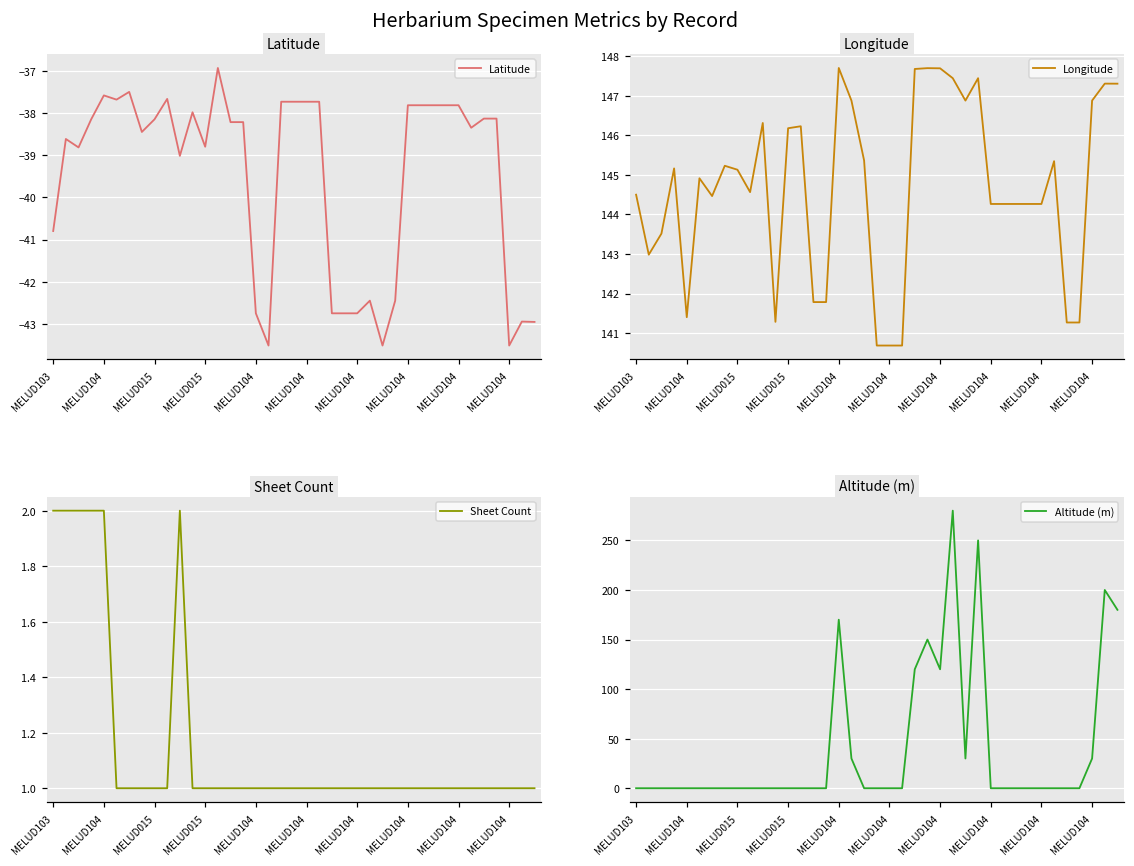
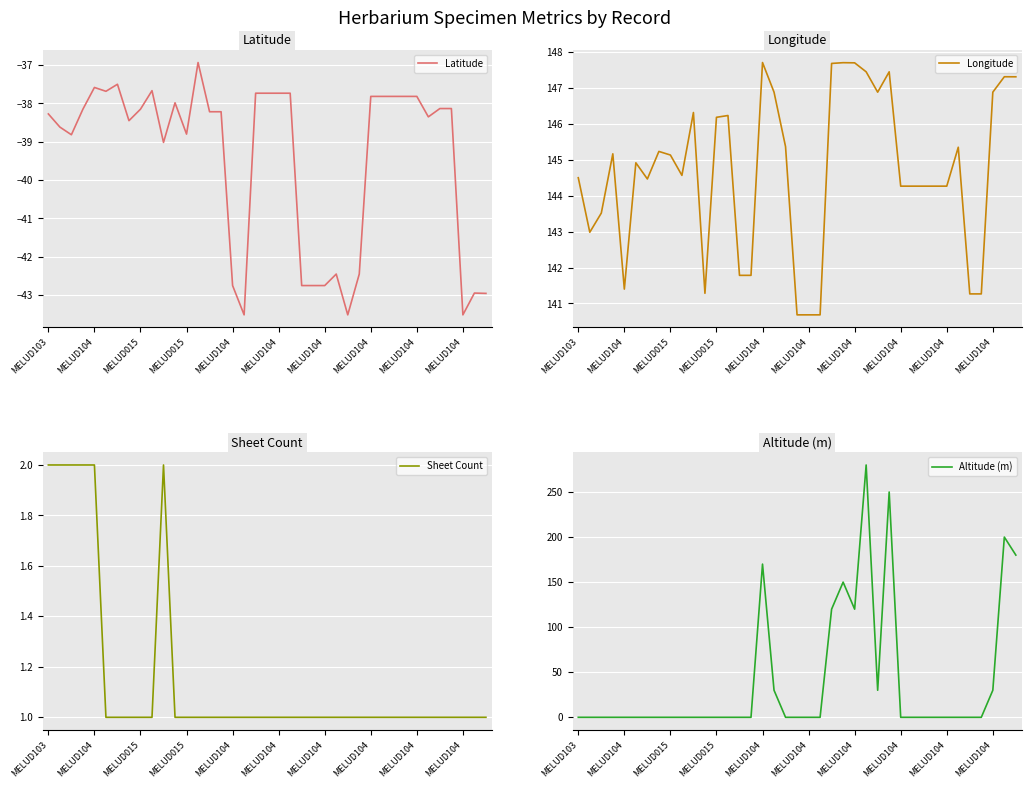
Latitude, MELUD103: -40.8 -> -38.3
